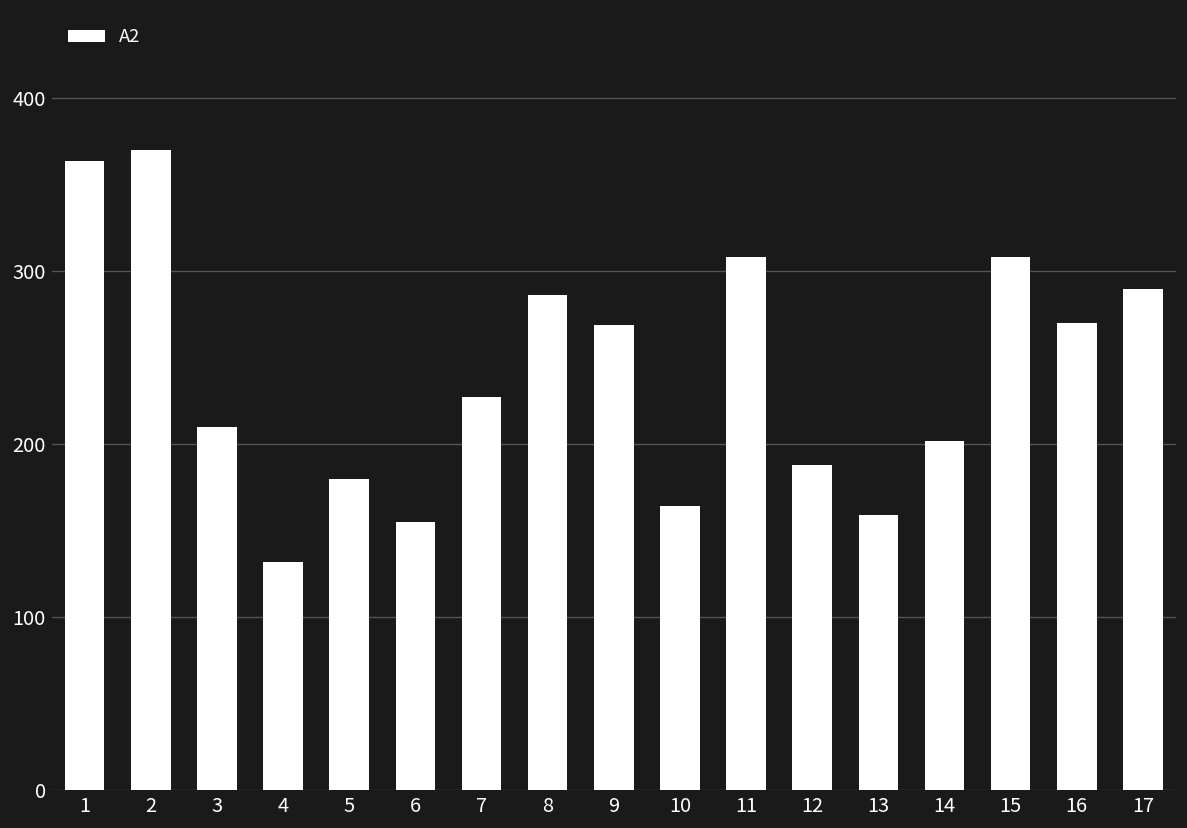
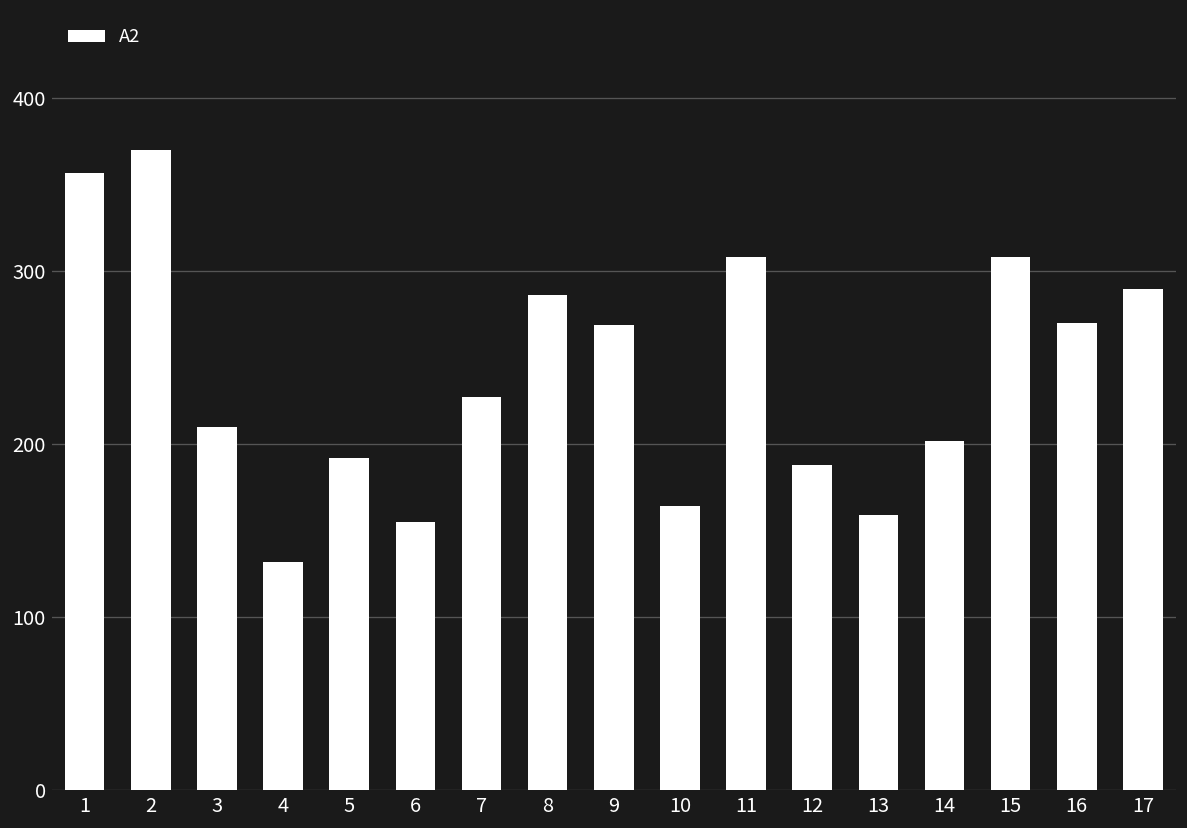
1: 364 -> 357
5: 180 -> 192
